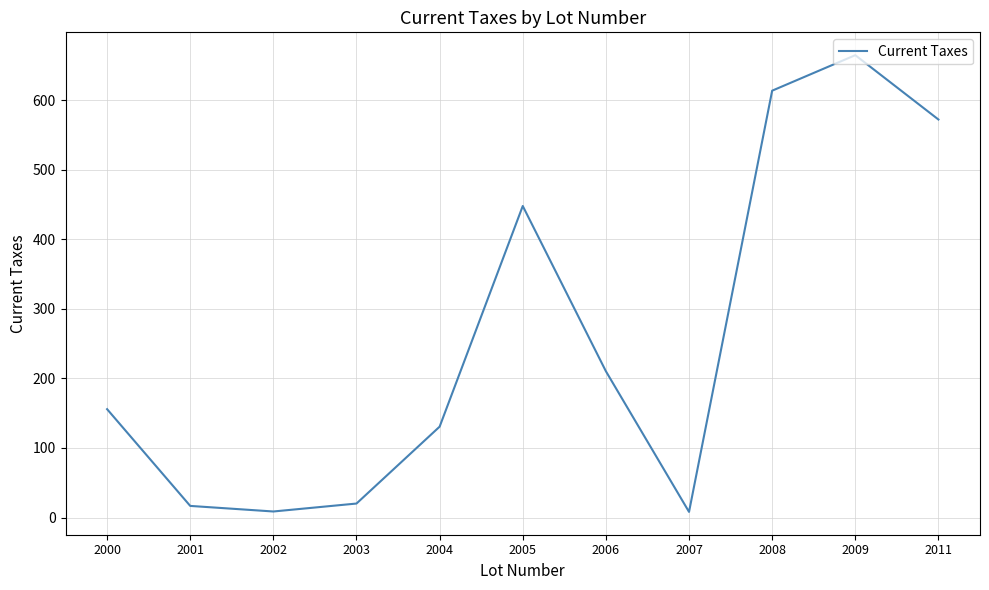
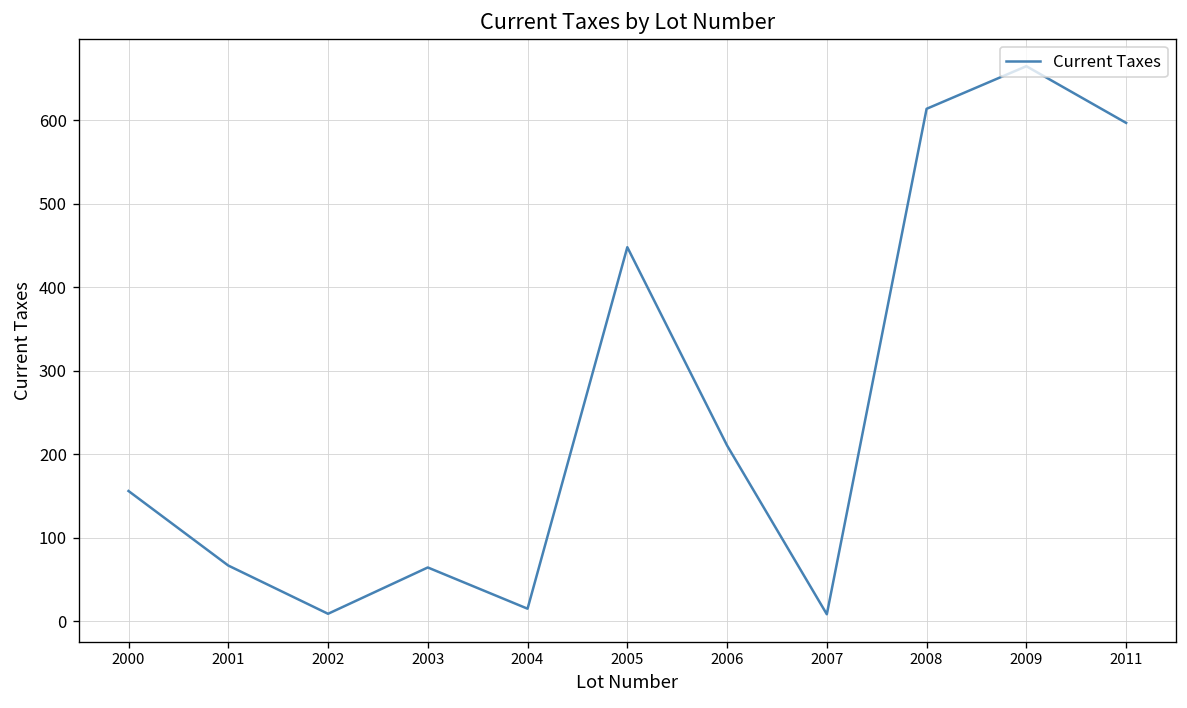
2001: 20 -> 70
2003: 20 -> 60
2004: 130 -> 10
2011: 570 -> 600
